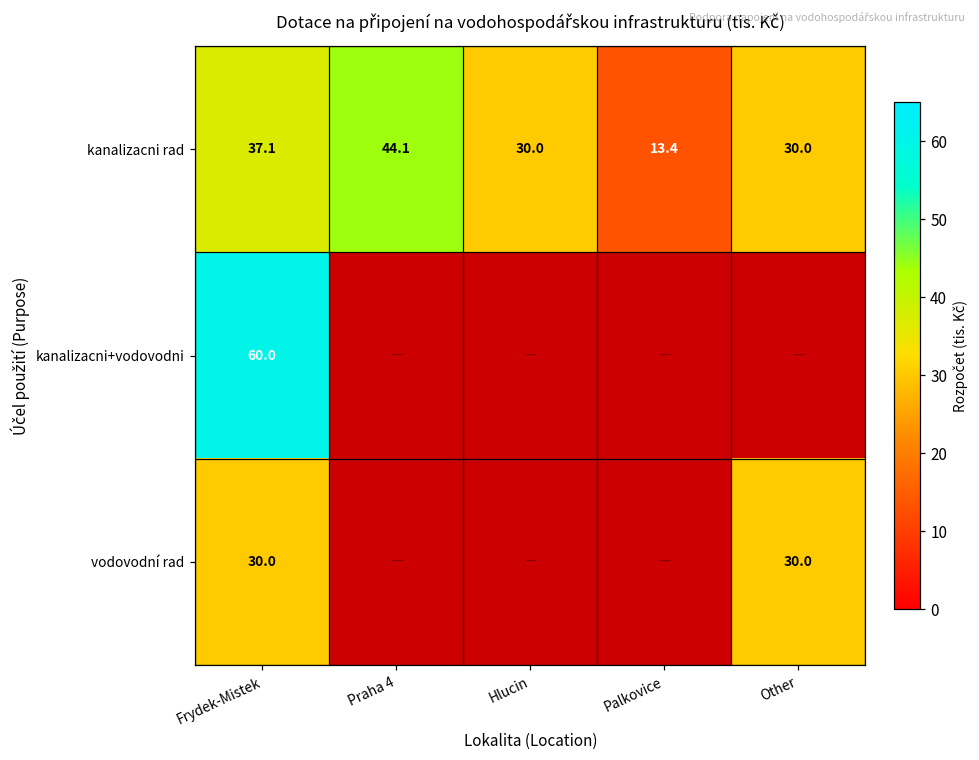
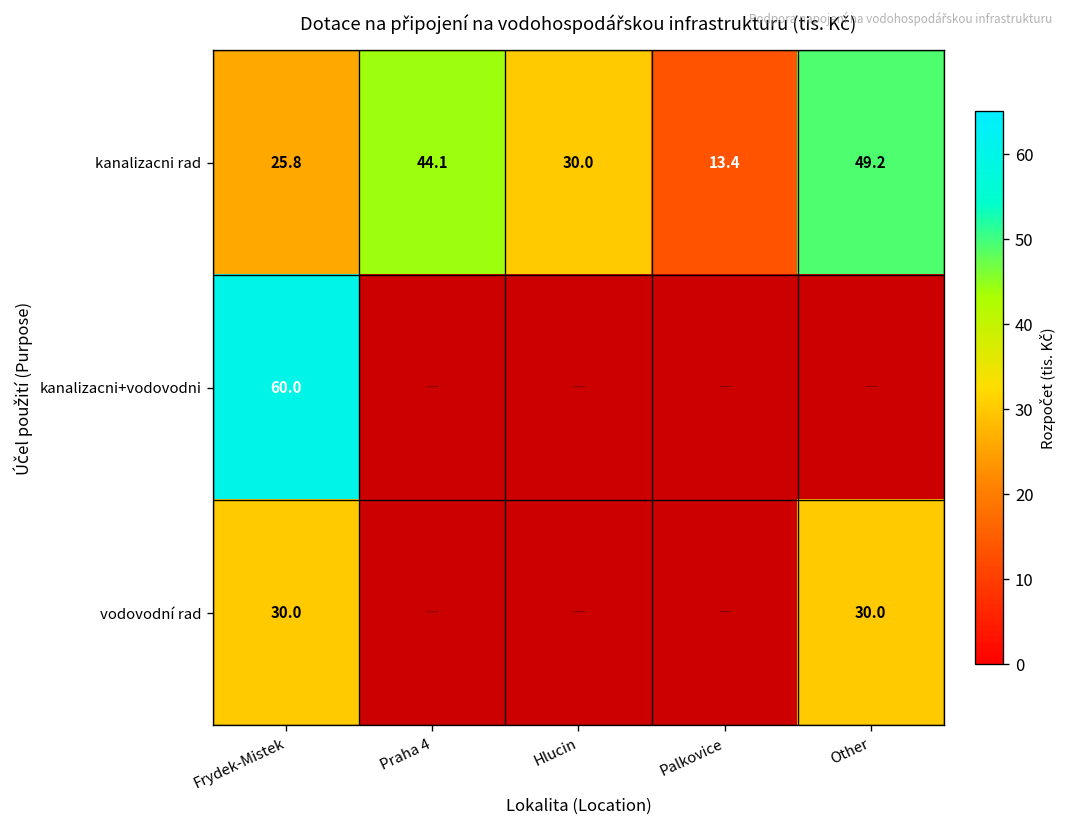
kanalizacni rad, Frydek-Mistek: 37.1 -> 25.8
kanalizacni rad, Other: 30.0 -> 49.2
